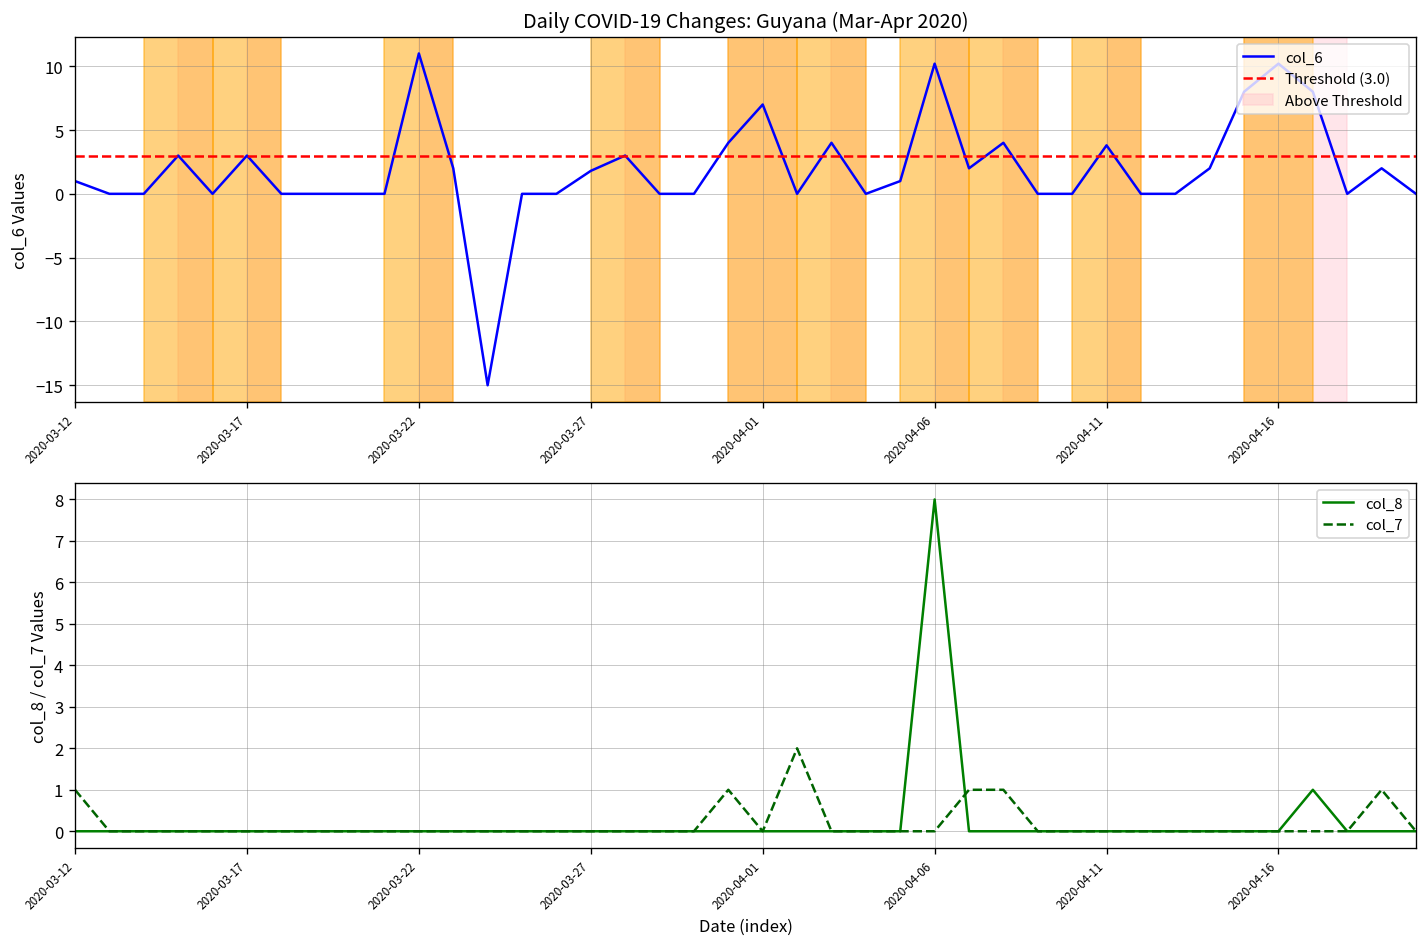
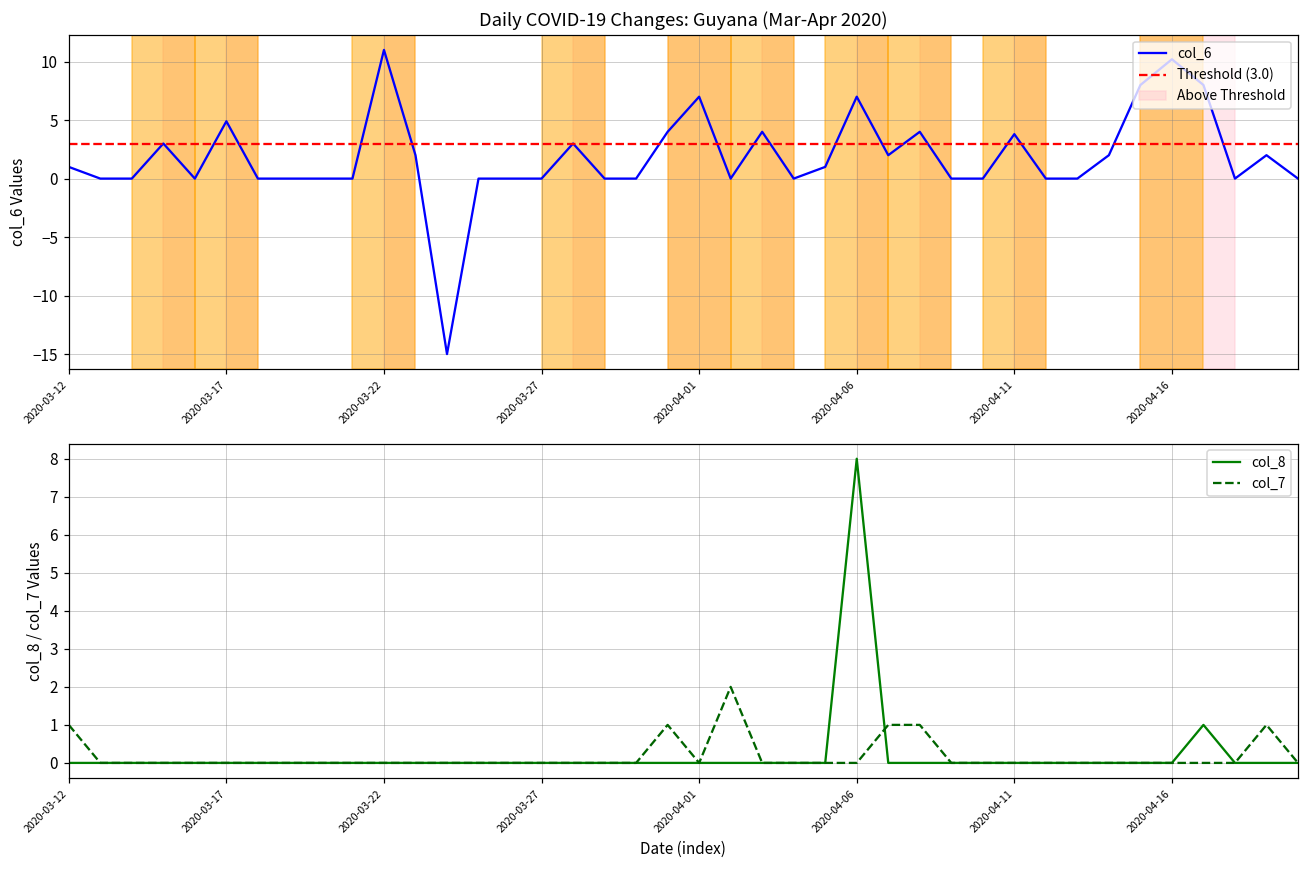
Daily COVID-19 Changes: Guyana (Mar-Apr 2020), 2020-03-17: 3.0 -> 4.9
Daily COVID-19 Changes: Guyana (Mar-Apr 2020), 2020-03-27: 1.8 -> 0.0
Daily COVID-19 Changes: Guyana (Mar-Apr 2020), 2020-04-06: 10.2 -> 7.0
